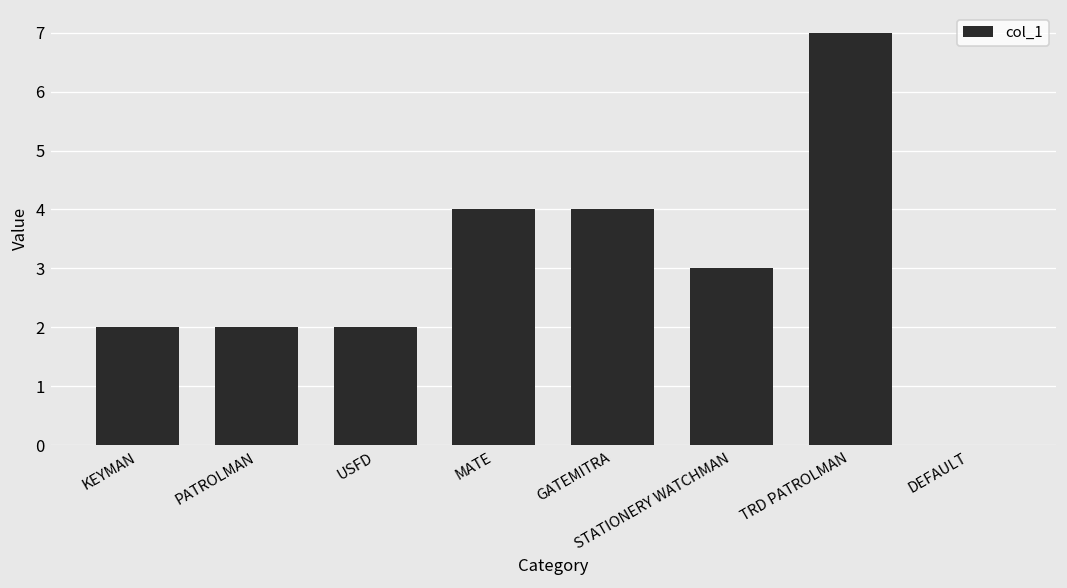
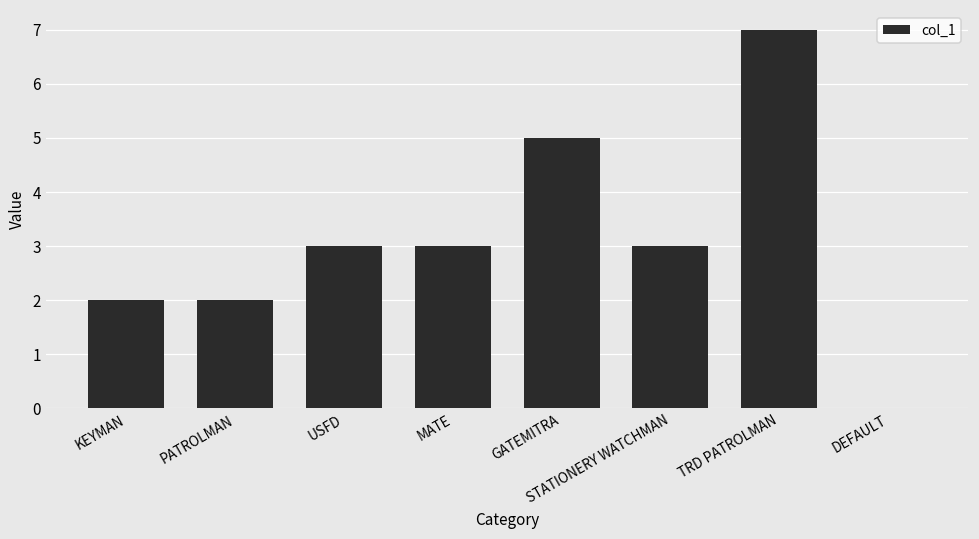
USFD: 2 -> 3
MATE: 4 -> 3
GATEMITRA: 4 -> 5
